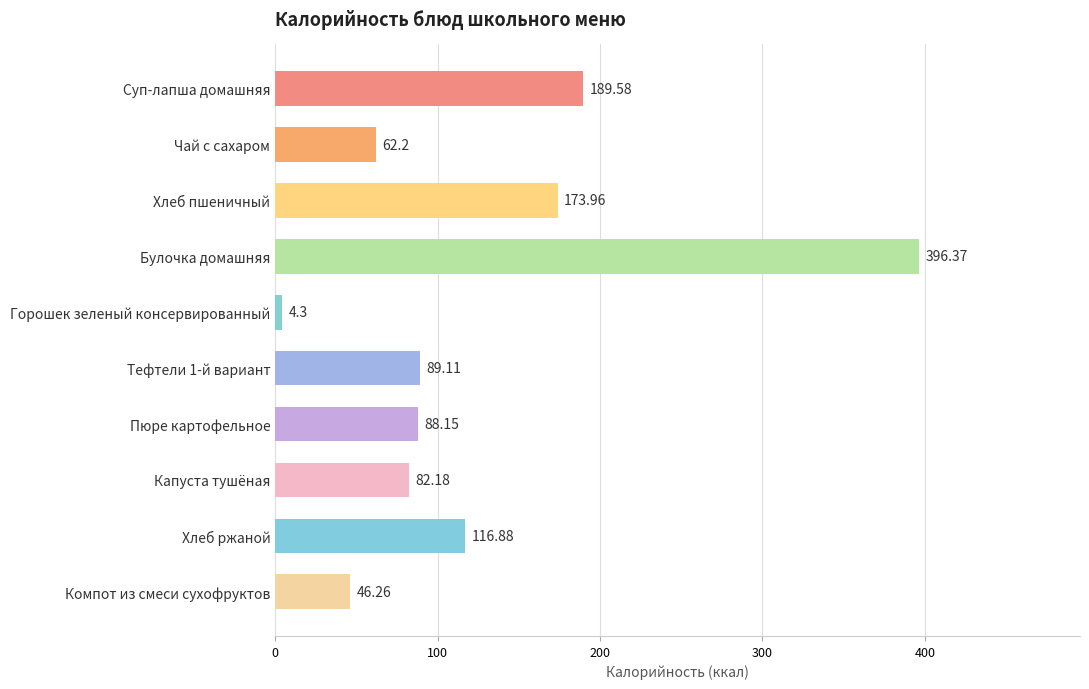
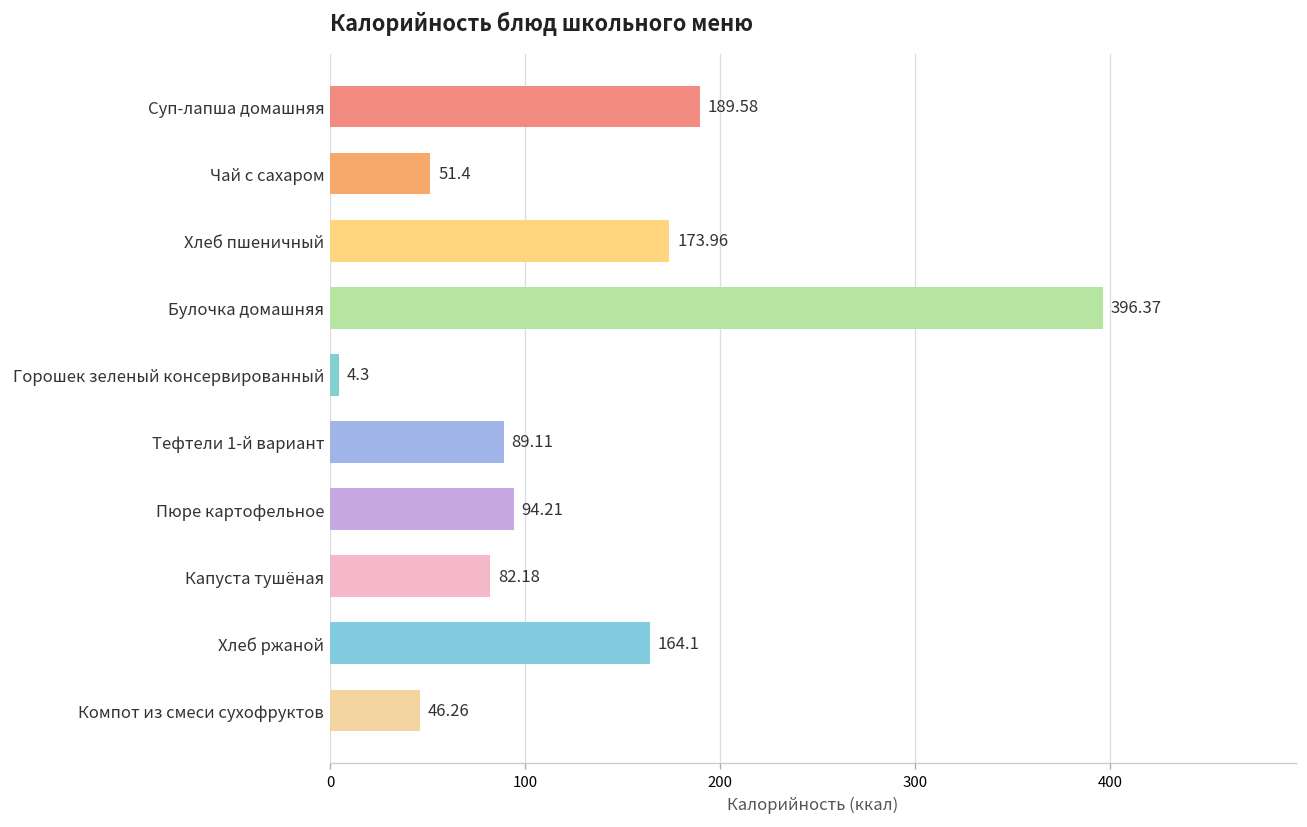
Чай с сахаром: 62.2 -> 51.4
Пюре картофельное: 88.15 -> 94.21
Хлеб ржаной: 116.88 -> 164.1
